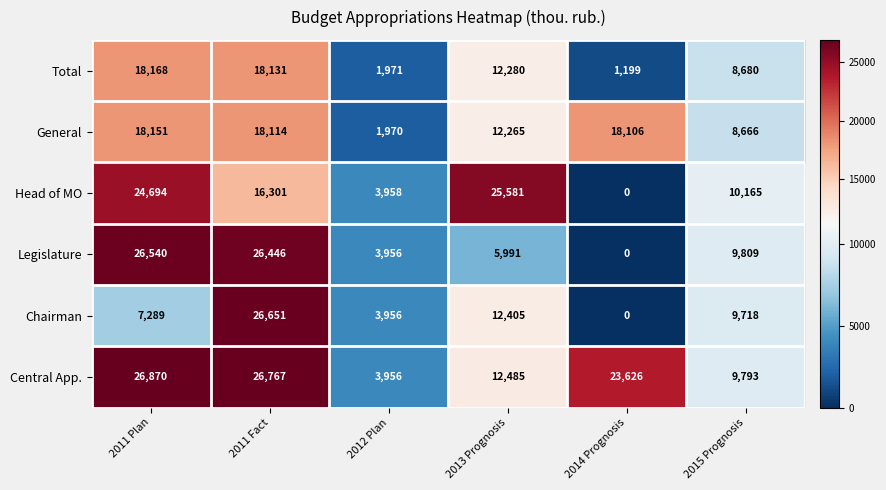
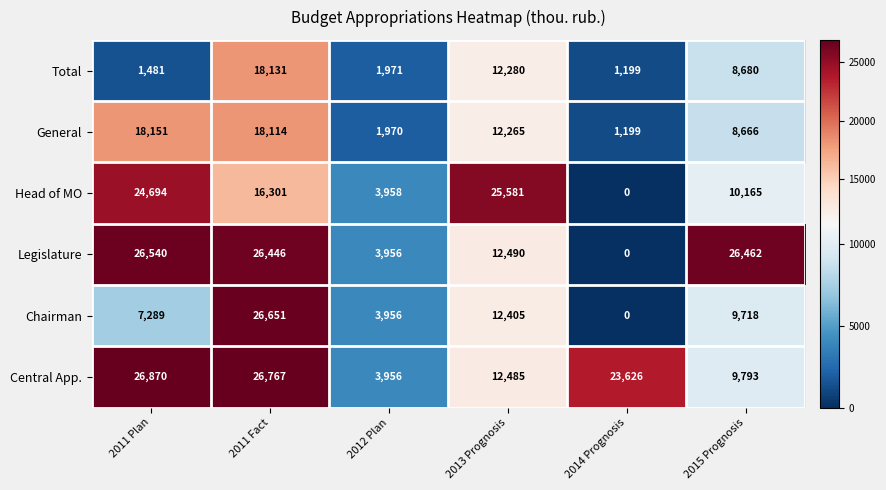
Total, 2011 Plan: 18,168 -> 1,481
General, 2014 Prognosis: 18,106 -> 1,199
Legislature, 2013 Prognosis: 5,991 -> 12,490
Legislature, 2015 Prognosis: 9,809 -> 26,462
